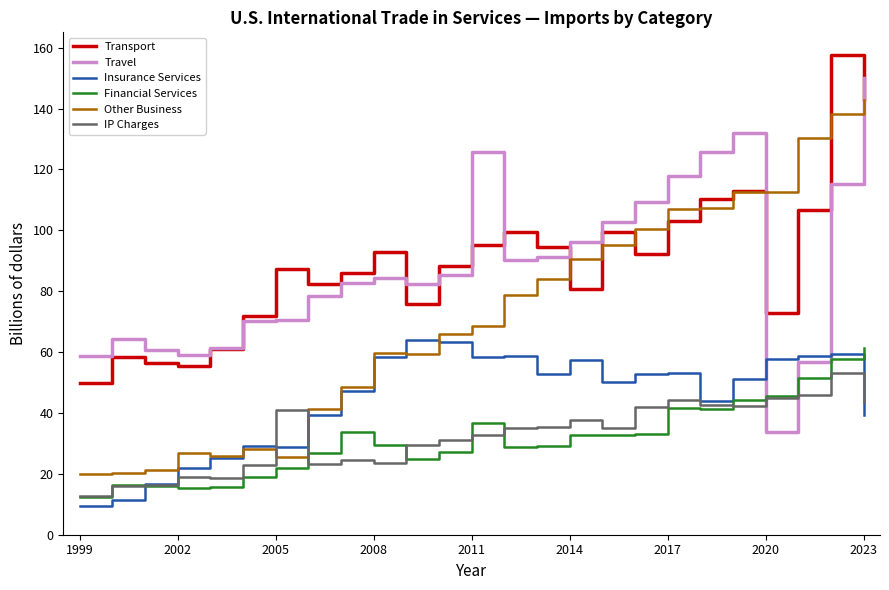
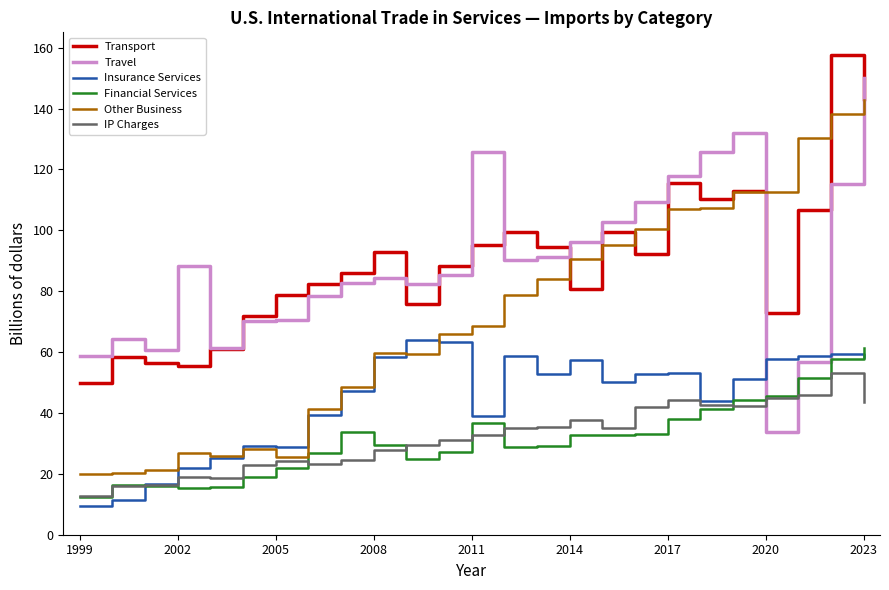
Travel, 2002: 59 -> 88
Transport, 2005: 87 -> 79
IP Charges, 2005: 41 -> 24
IP Charges, 2008: 23 -> 28
Insurance Services, 2011: 58 -> 39
Transport, 2017: 103 -> 116
Financial Services, 2017: 42 -> 38
Insurance Services, 2023: 39 -> 58
